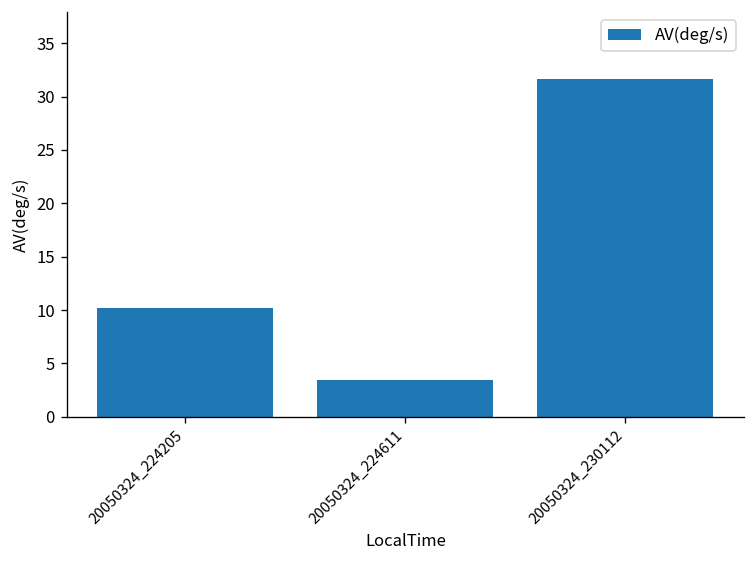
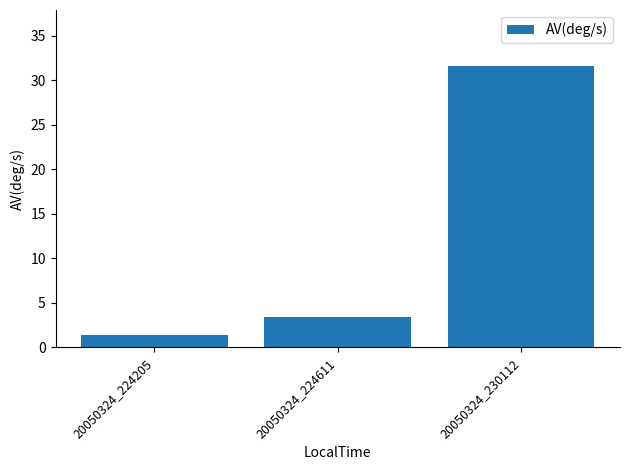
20050324_224205: 10 -> 1
